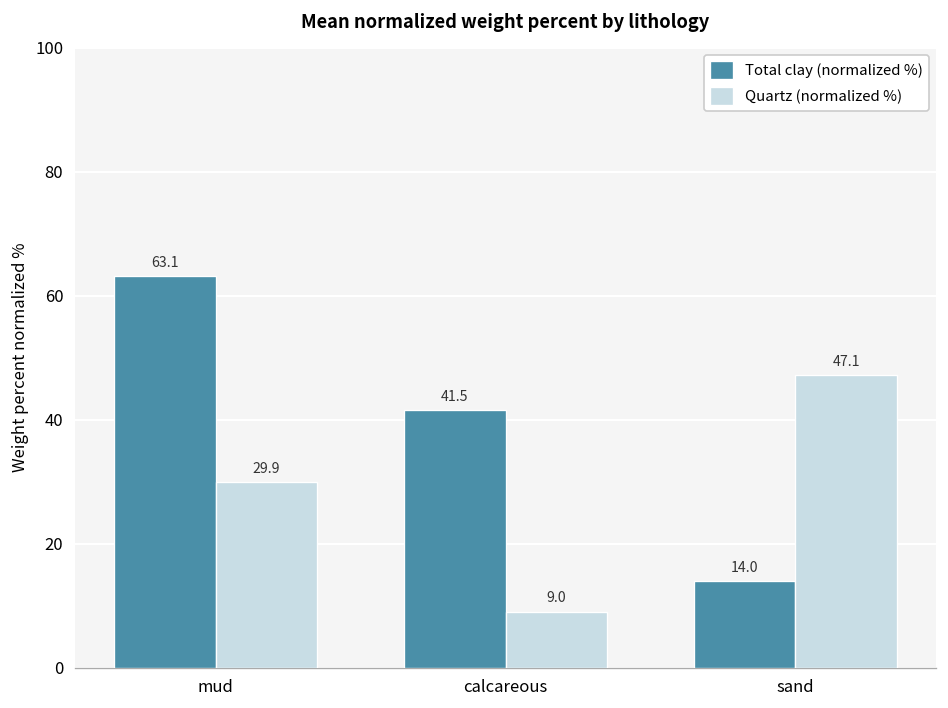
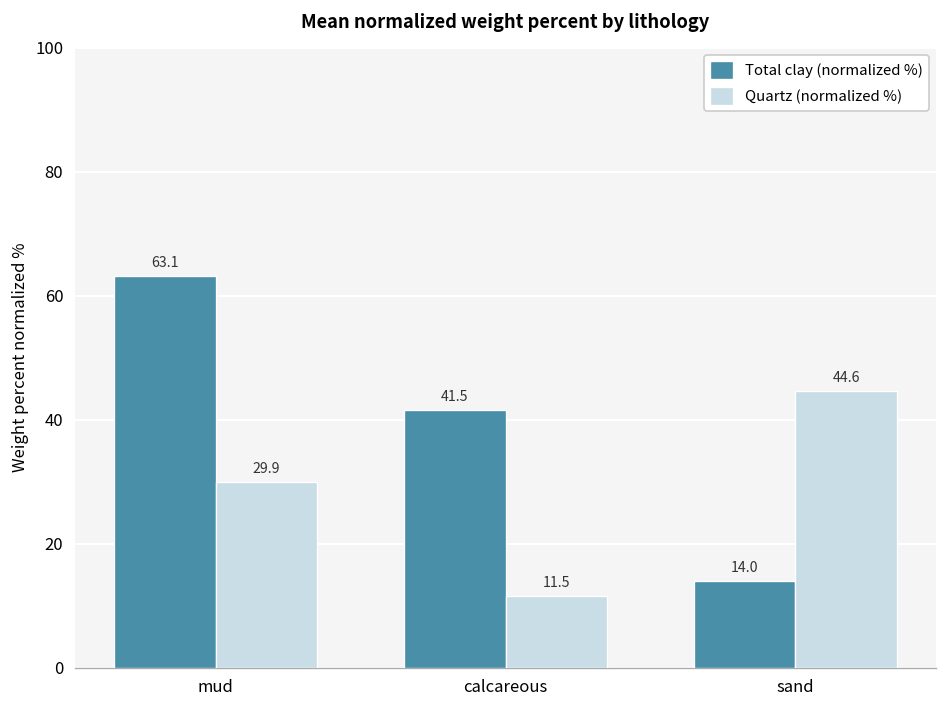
Quartz (normalized %), calcareous: 9.0 -> 11.5
Quartz (normalized %), sand: 47.1 -> 44.6
